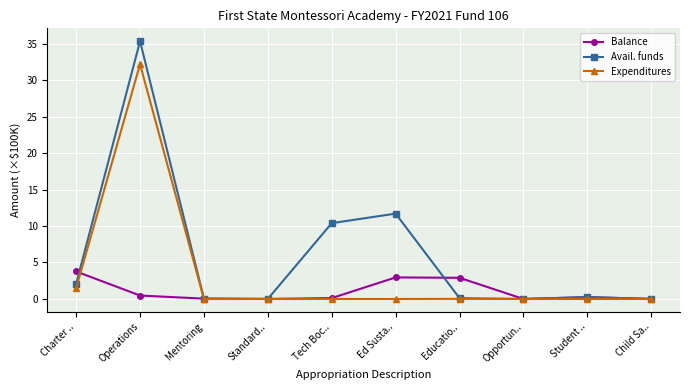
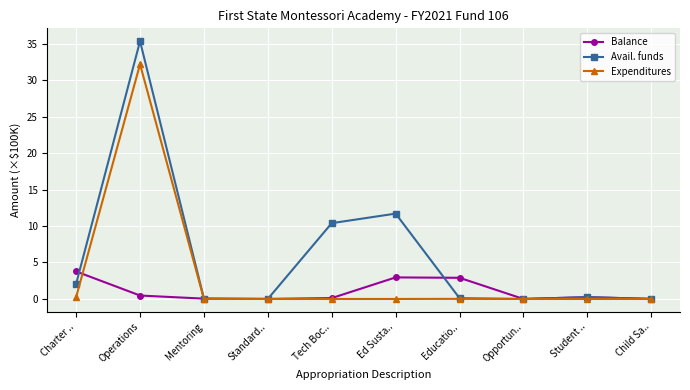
Expenditures, Charter ..: 1 -> 0
